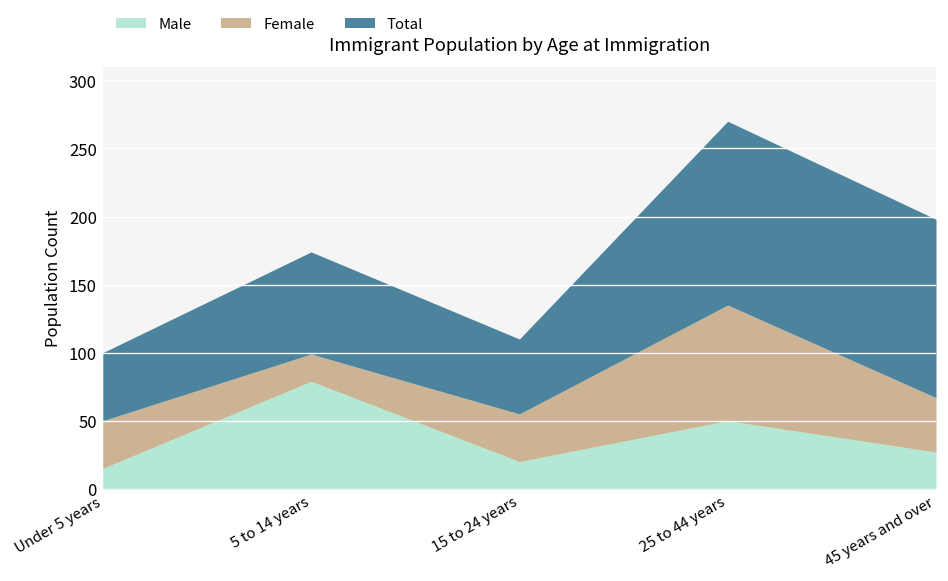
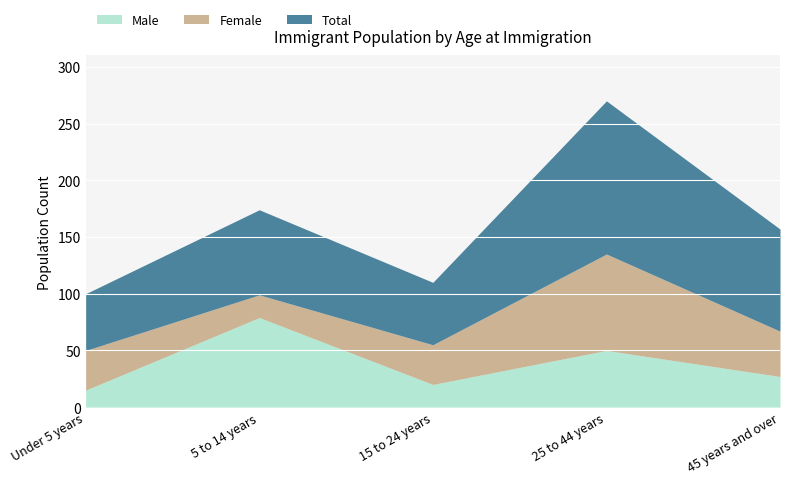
Total, 45 years and over: 131 -> 90
